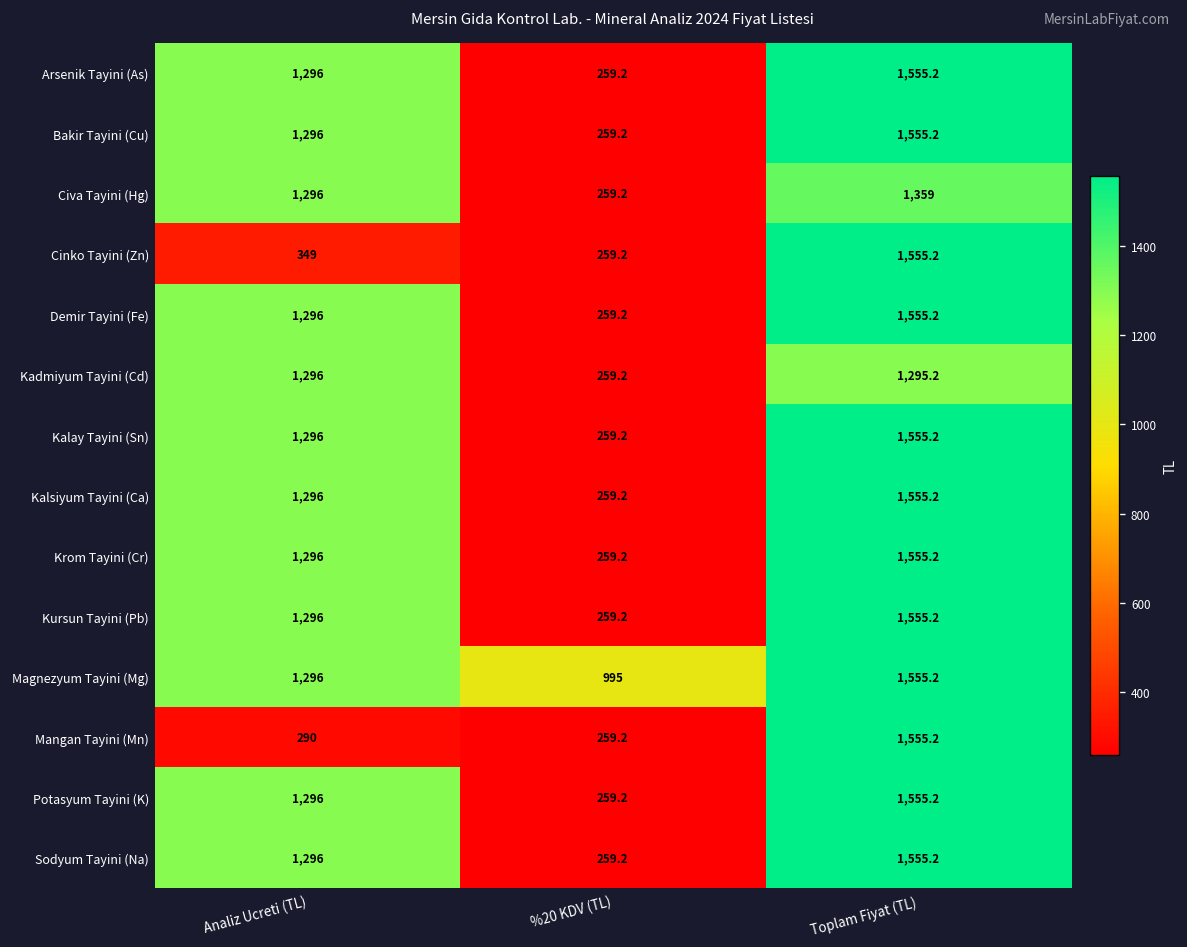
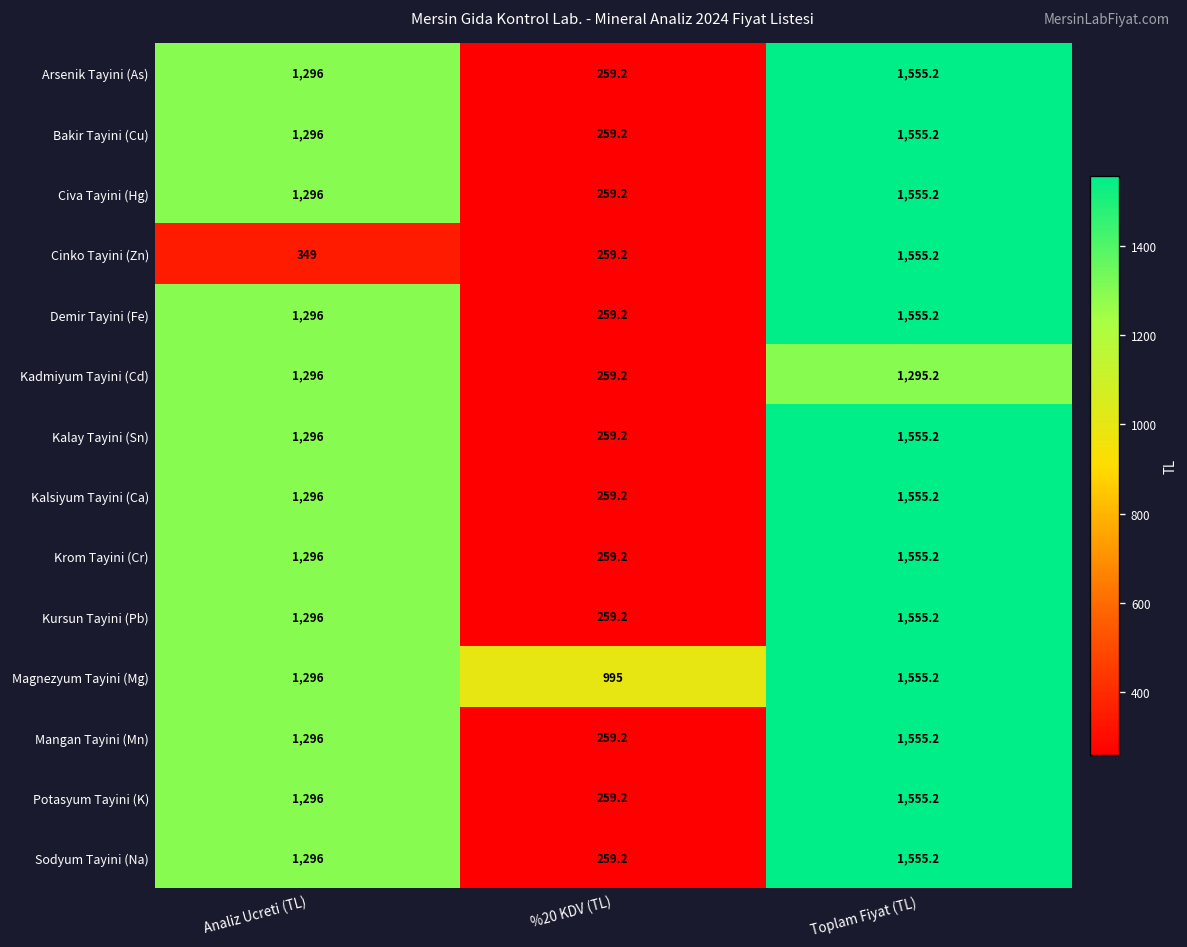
Civa Tayini (Hg), Toplam Fiyat (TL): 1,359 -> 1,555.2
Mangan Tayini (Mn), Analiz Ucreti (TL): 290 -> 1,296
